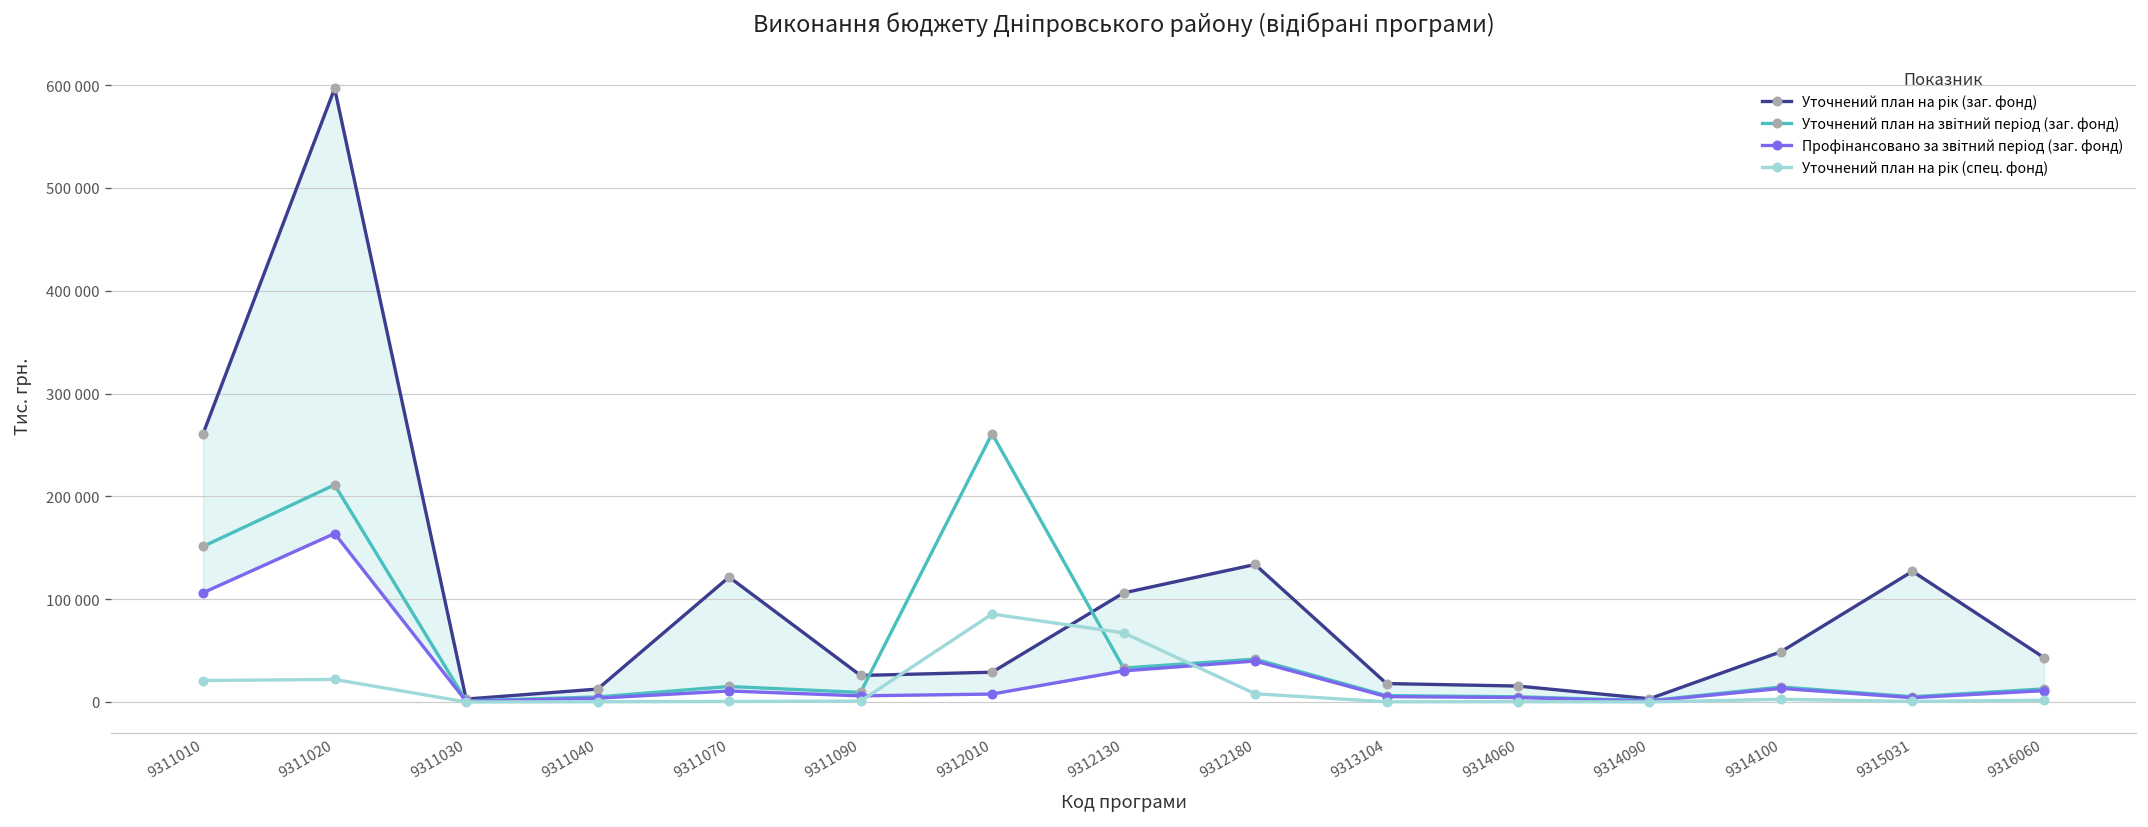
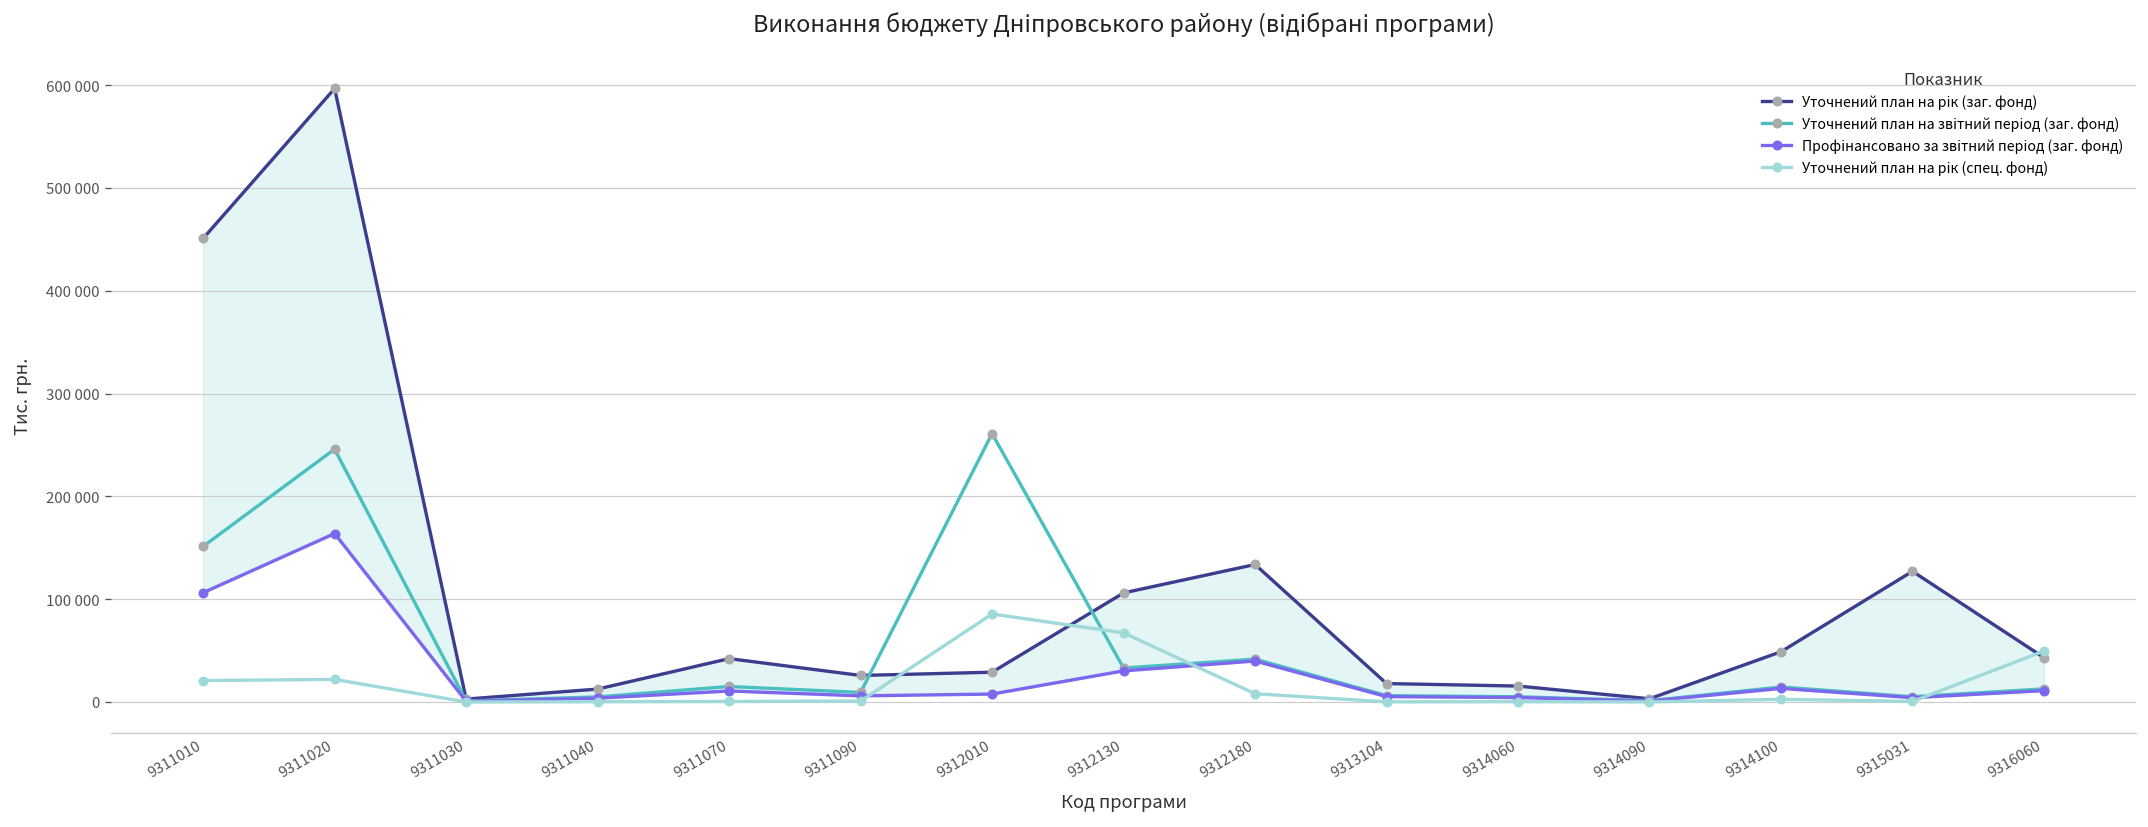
Уточнений план на рік (заг. фонд), 9311010: 260000 -> 450000
Уточнений план на звітний період (заг. фонд), 9311020: 210000 -> 250000
Уточнений план на рік (заг. фонд), 9311070: 120000 -> 40000
Уточнений план на рік (спец. фонд), 9316060: 0 -> 50000
